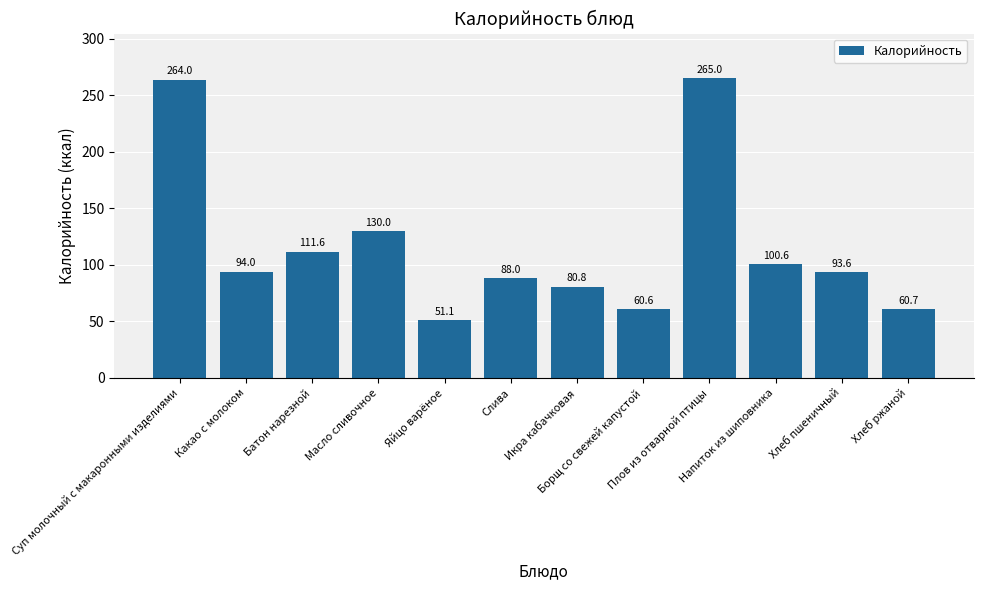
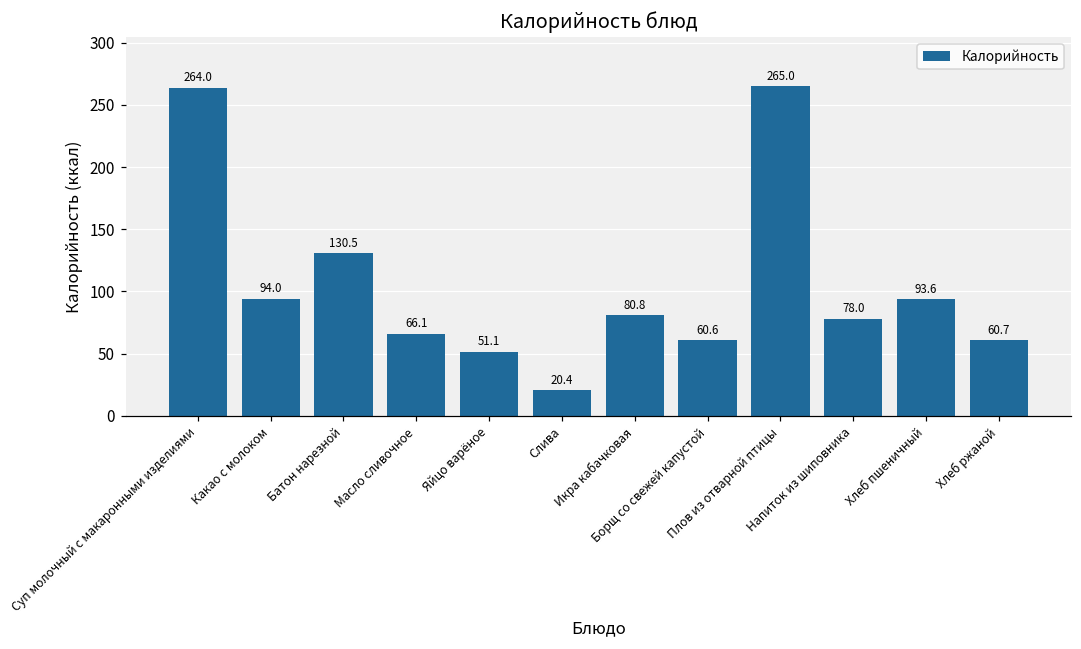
Батон нарезной: 111.6 -> 130.5
Масло сливочное: 130.0 -> 66.1
Слива: 88.0 -> 20.4
Напиток из шиповника: 100.6 -> 78.0
